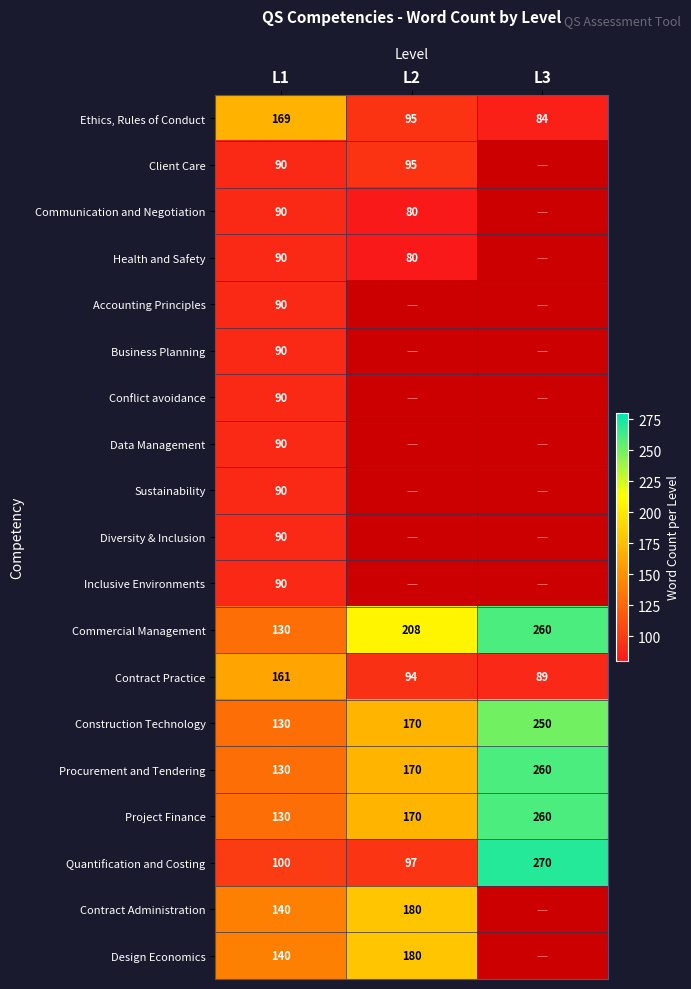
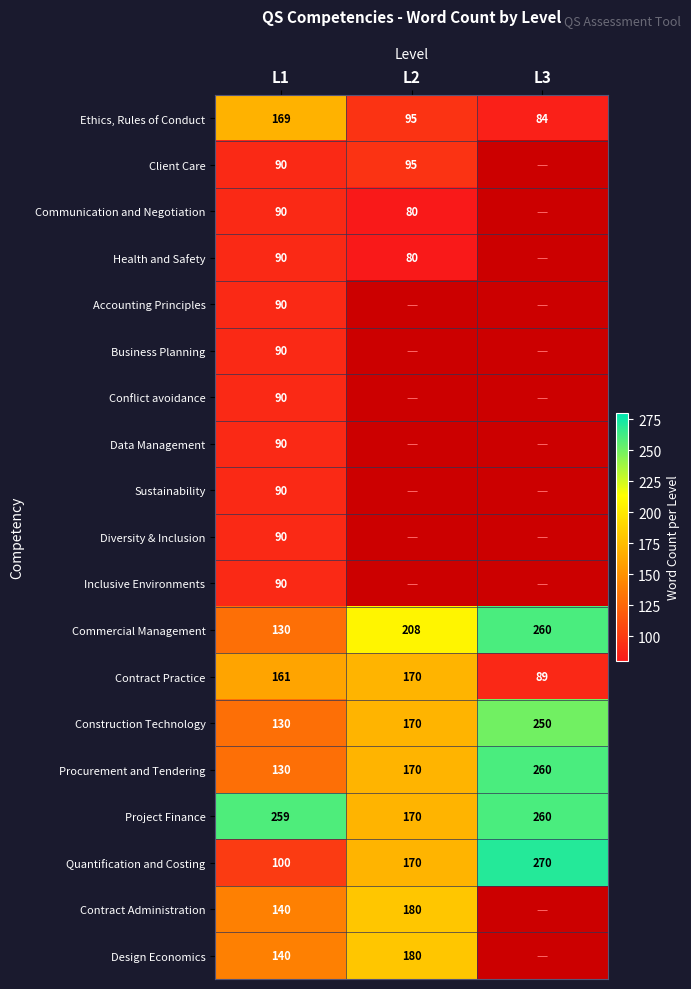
Contract Practice, L2: 94 -> 170
Project Finance, L1: 130 -> 259
Quantification and Costing, L2: 97 -> 170
